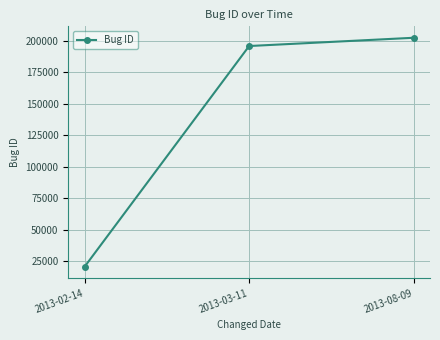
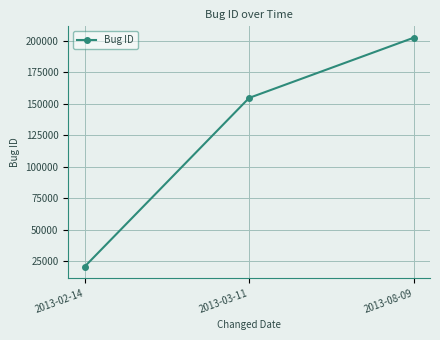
2013-03-11: 196000 -> 155000
